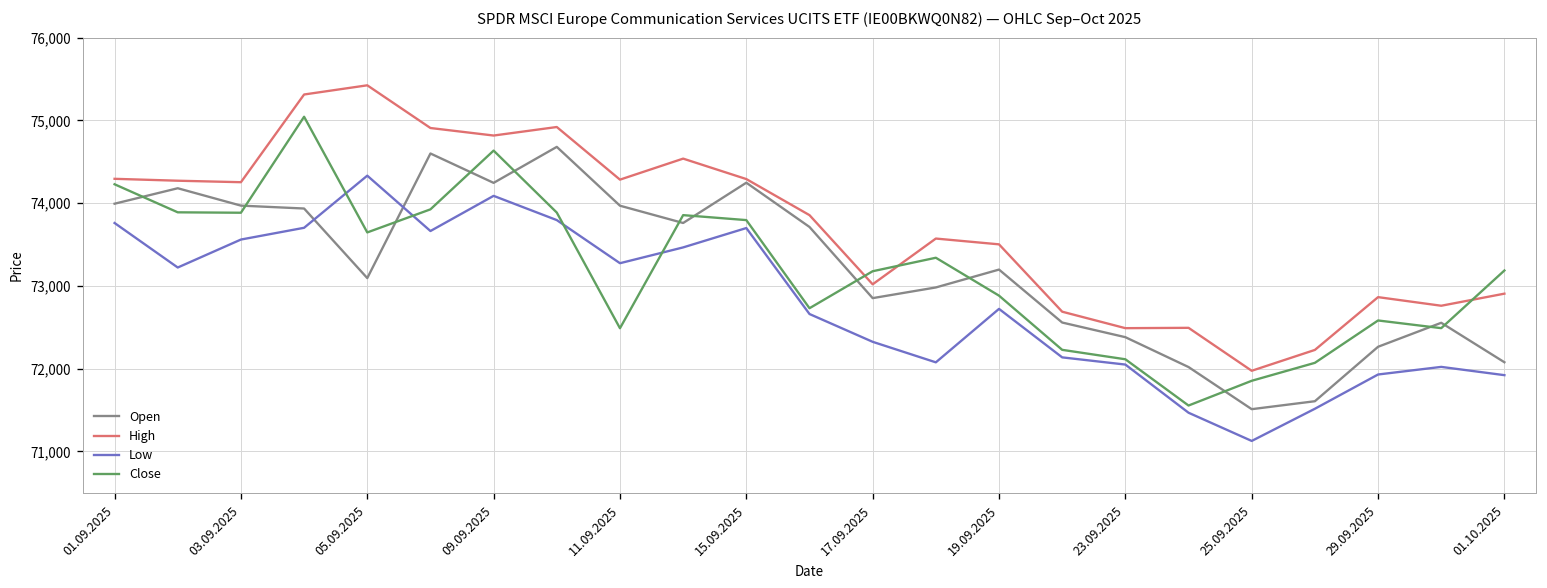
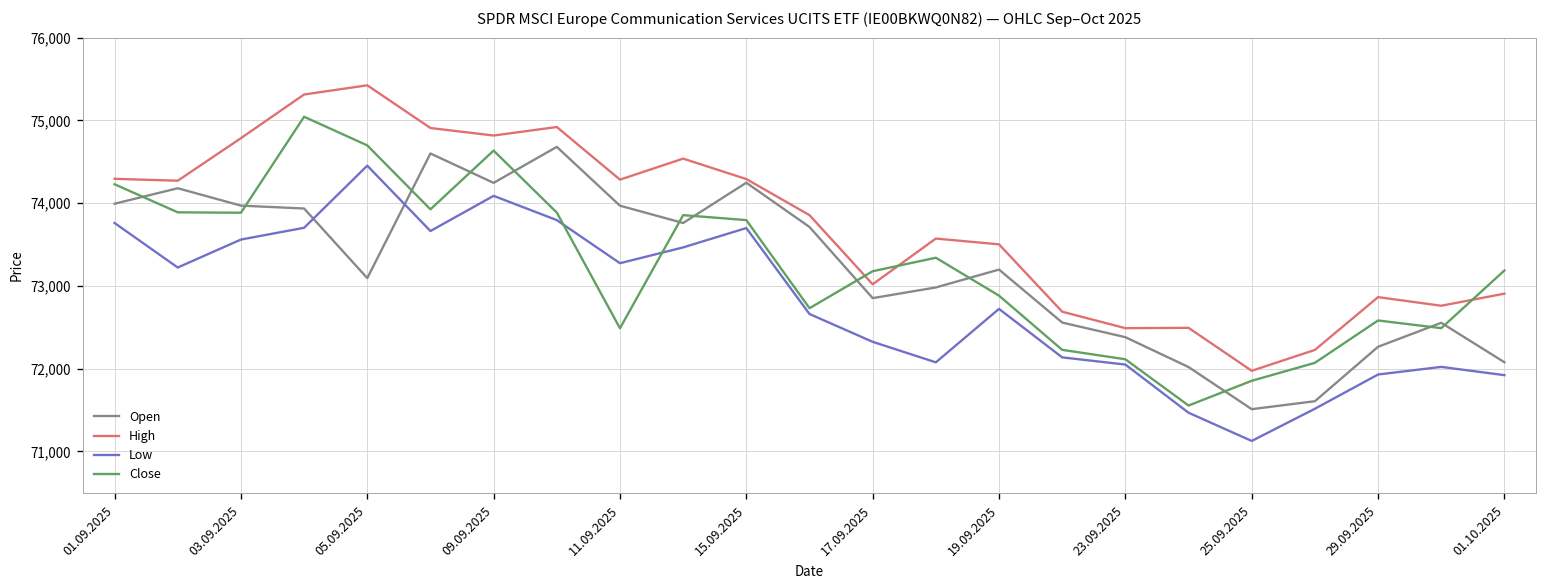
High, 03.09.2025: 74,300 -> 74,800
Low, 05.09.2025: 74,300 -> 74,500
Close, 05.09.2025: 73,600 -> 74,700
